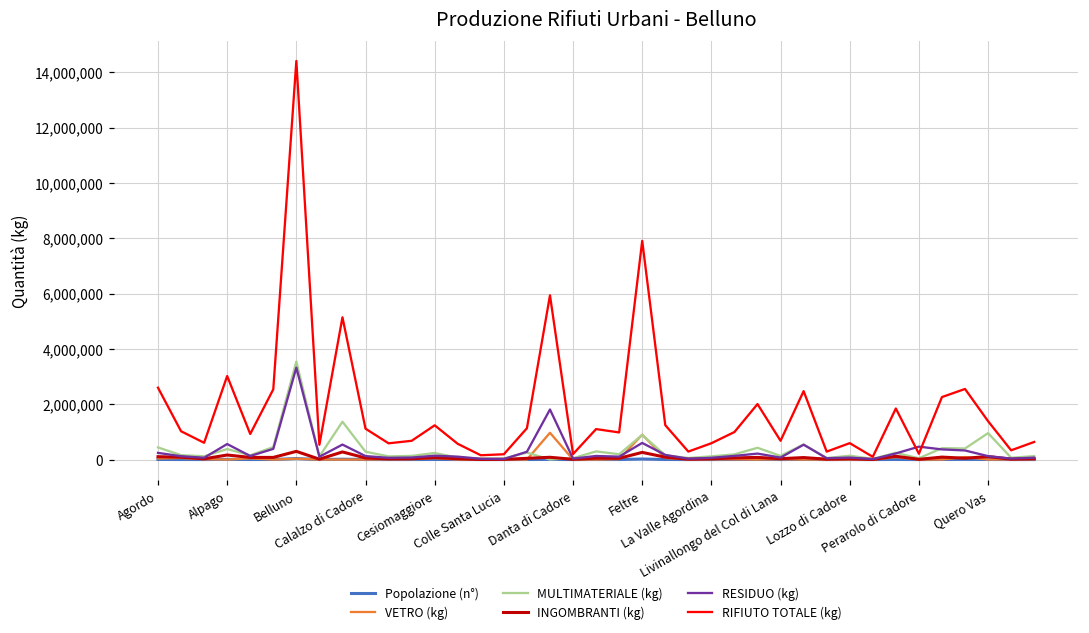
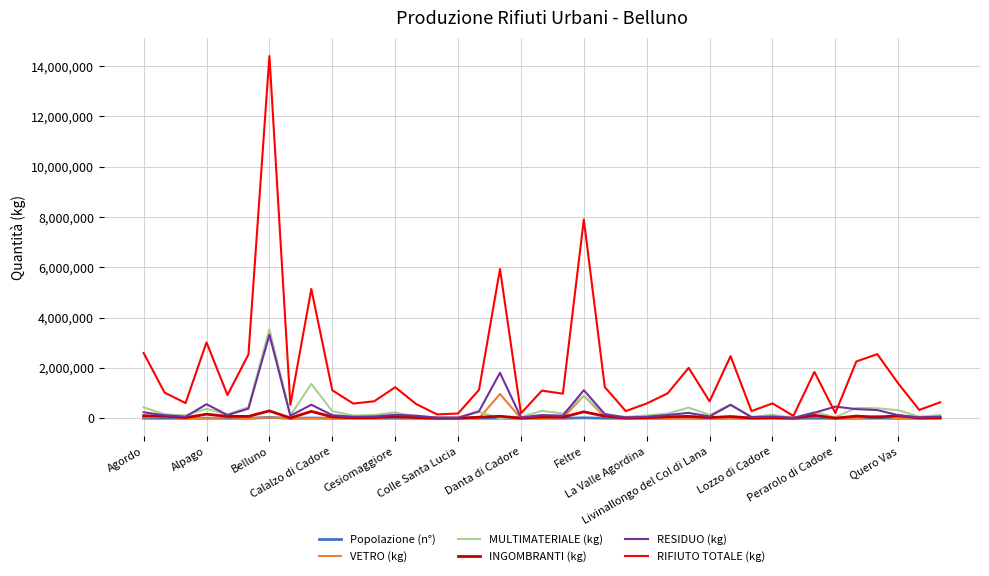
RESIDUO (kg), Feltre: 600,000 -> 1,100,000
MULTIMATERIALE (kg), Quero Vas: 1,000,000 -> 300,000
